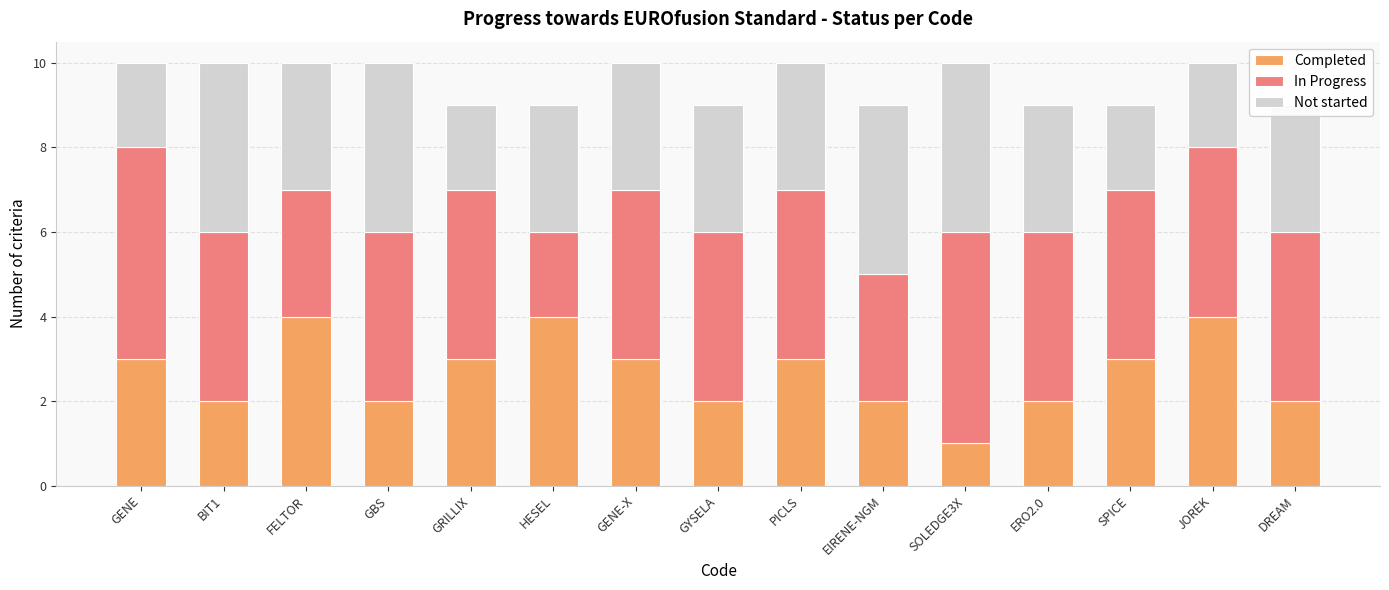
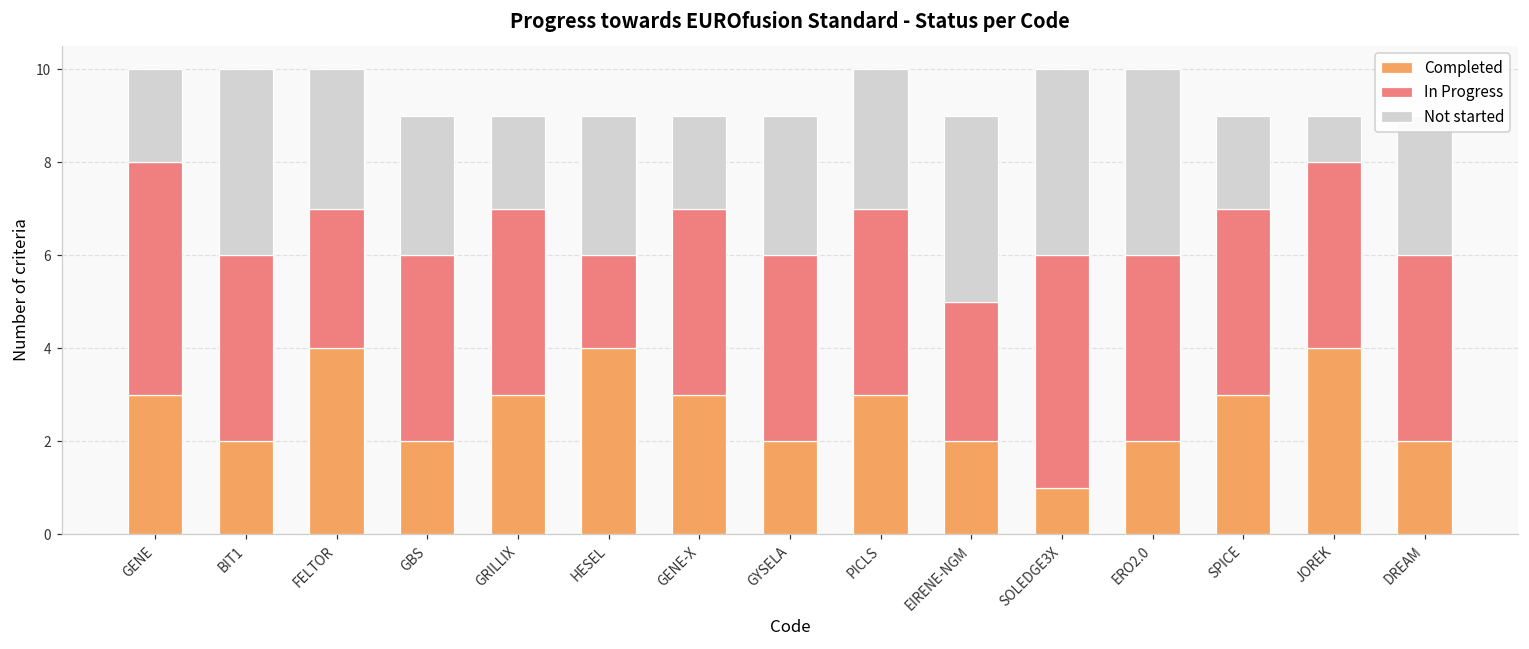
Not started, GBS: 4 -> 3
Not started, GENE-X: 3 -> 2
Not started, ERO2.0: 3 -> 4
Not started, JOREK: 2 -> 1
